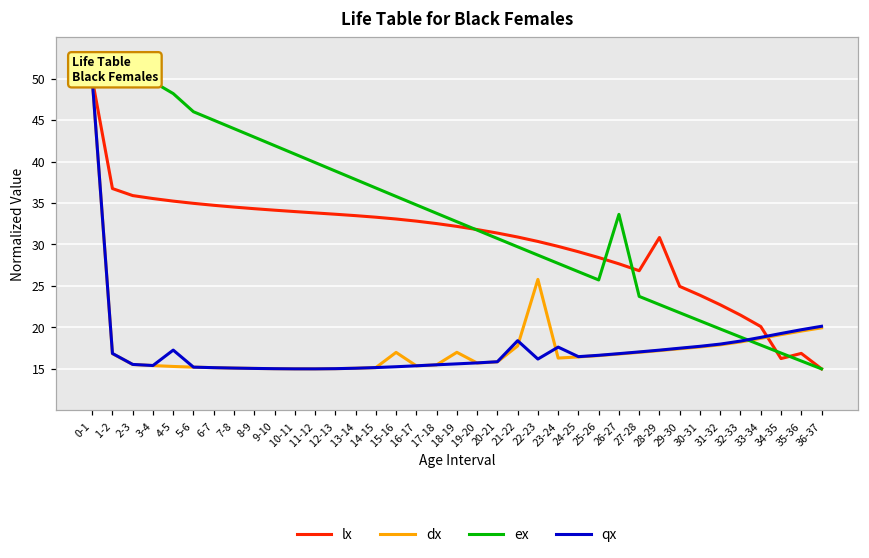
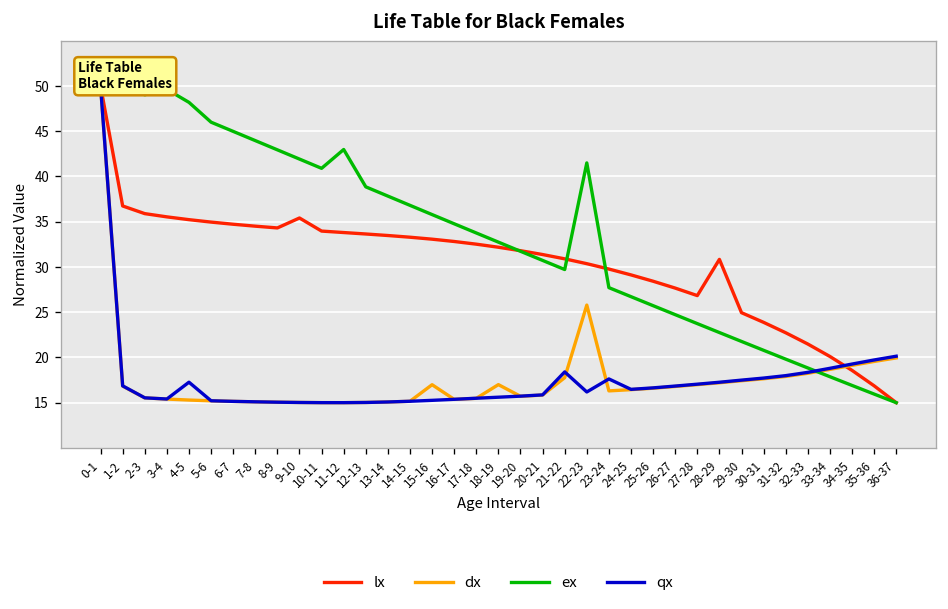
lx, 9-10: 34 -> 35
ex, 11-12: 40 -> 43
ex, 22-23: 29 -> 41
ex, 26-27: 34 -> 25
lx, 34-35: 16 -> 19
